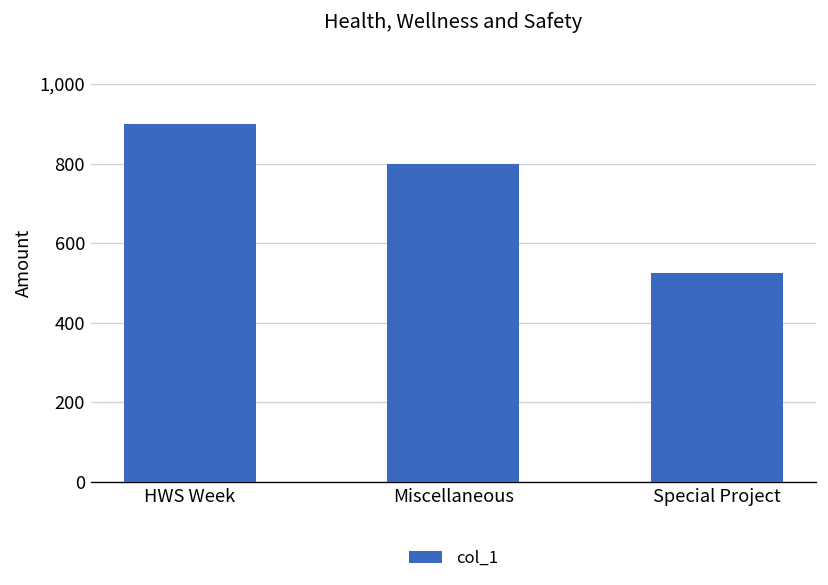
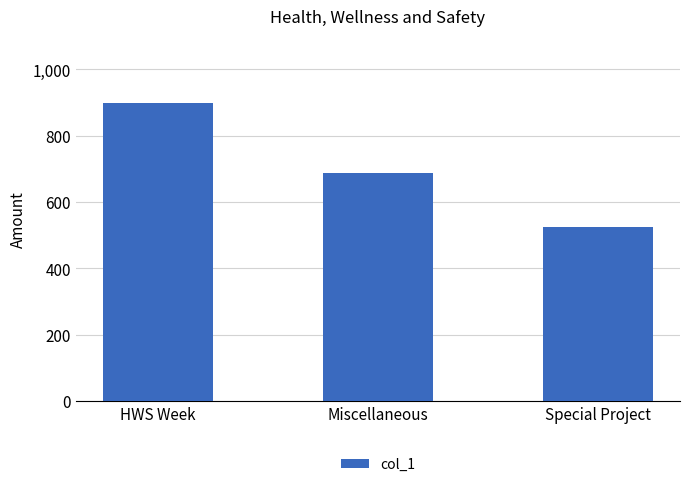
Miscellaneous: 800 -> 690
